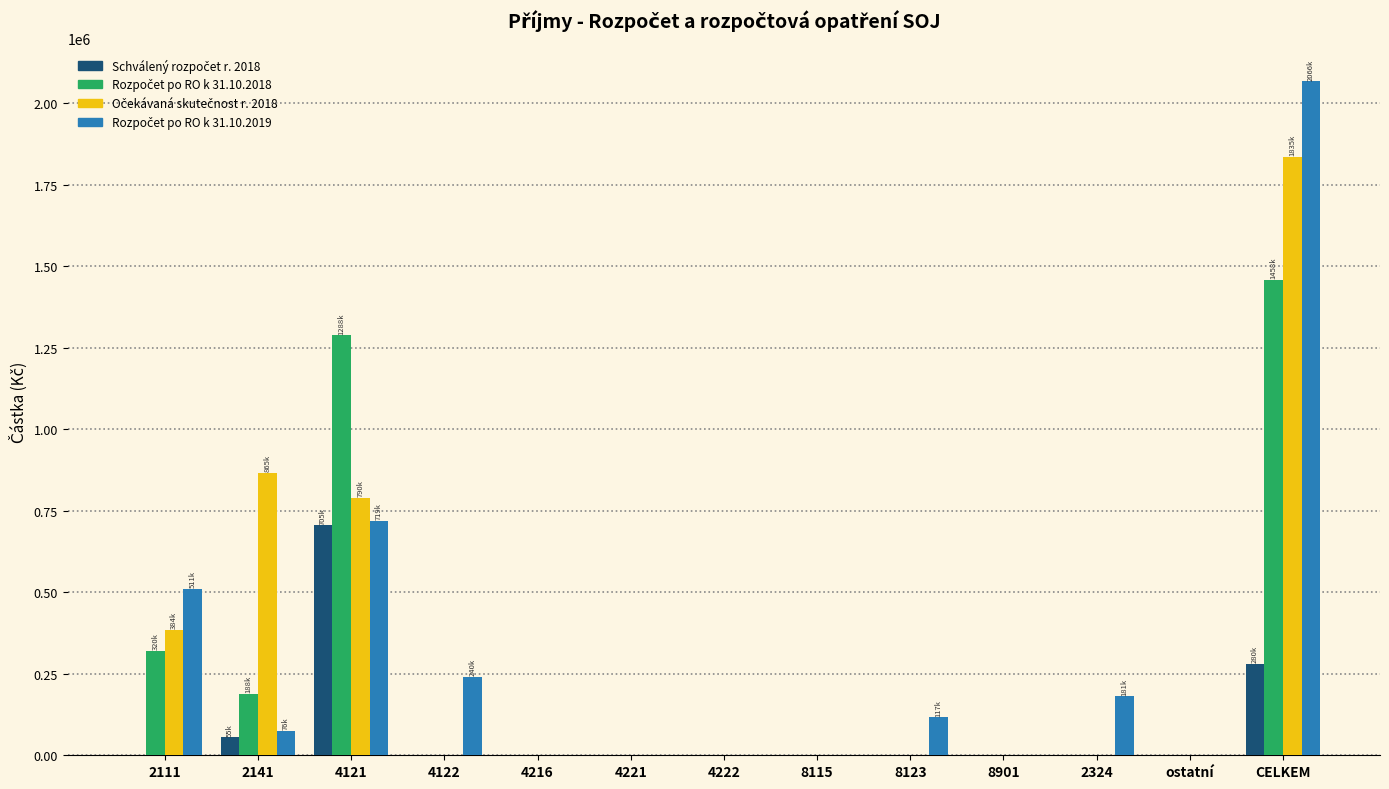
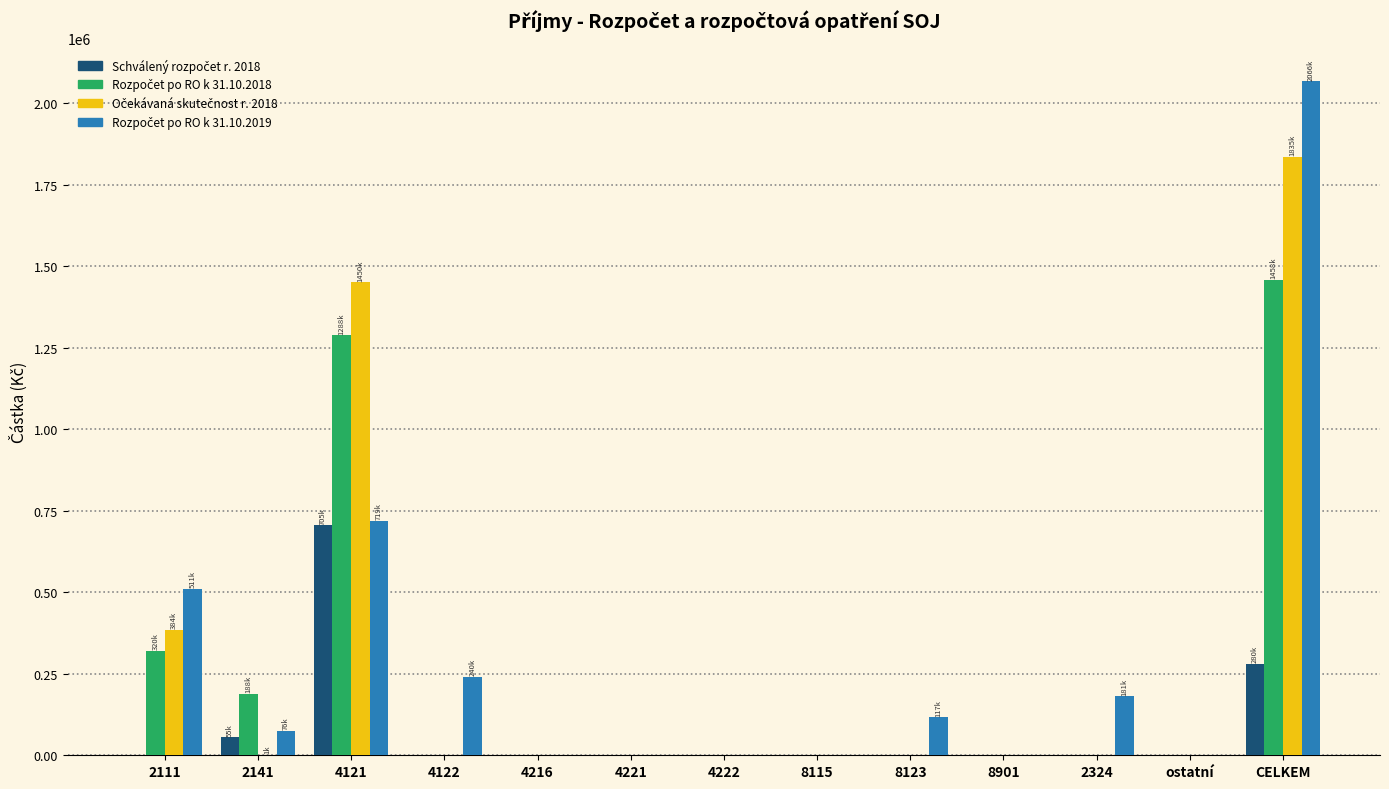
Očekávaná skutečnost r. 2018, 2141: 865k -> 1k
Očekávaná skutečnost r. 2018, 4121: 790k -> 1450k
